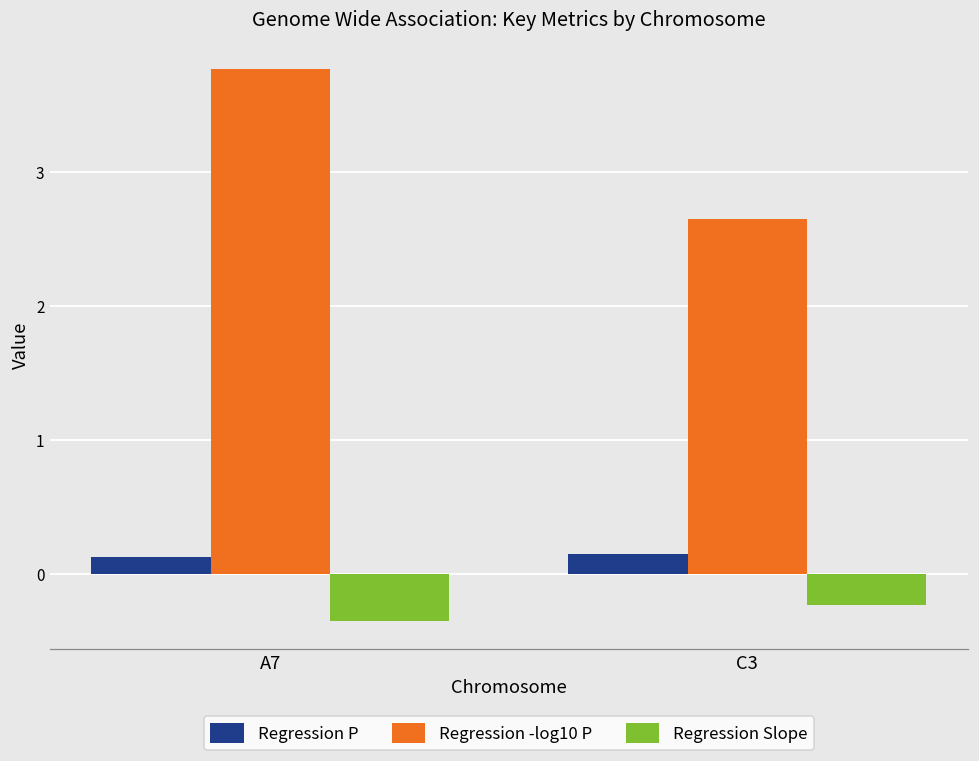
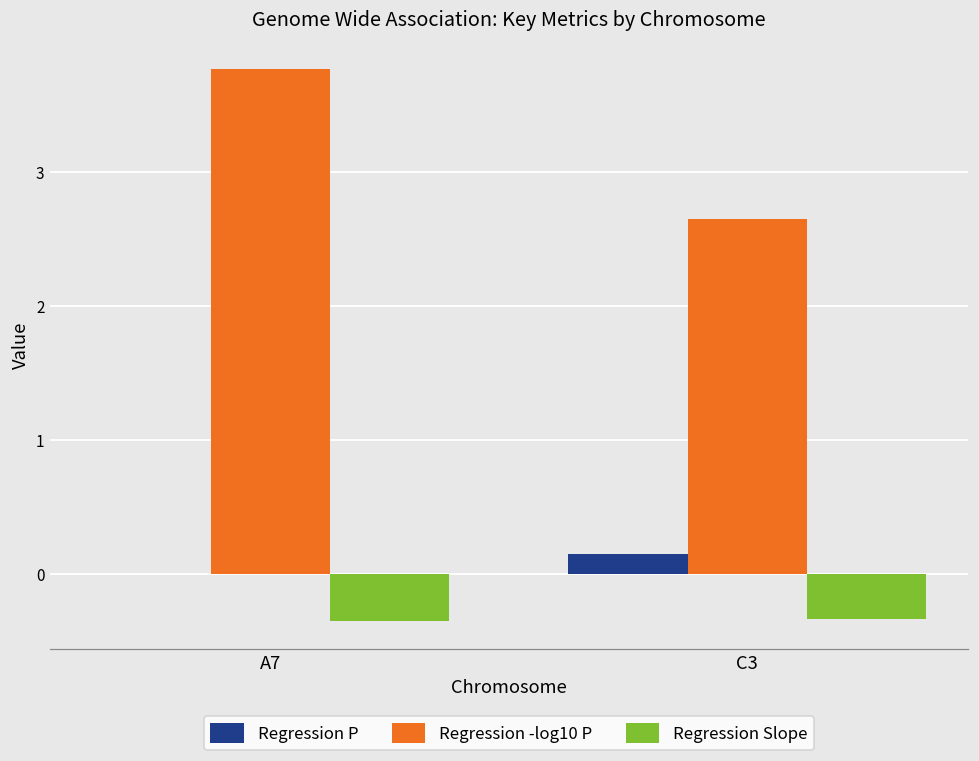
Regression P, A7: 0.13 -> 0.00
Regression Slope, C3: -0.23 -> -0.34
